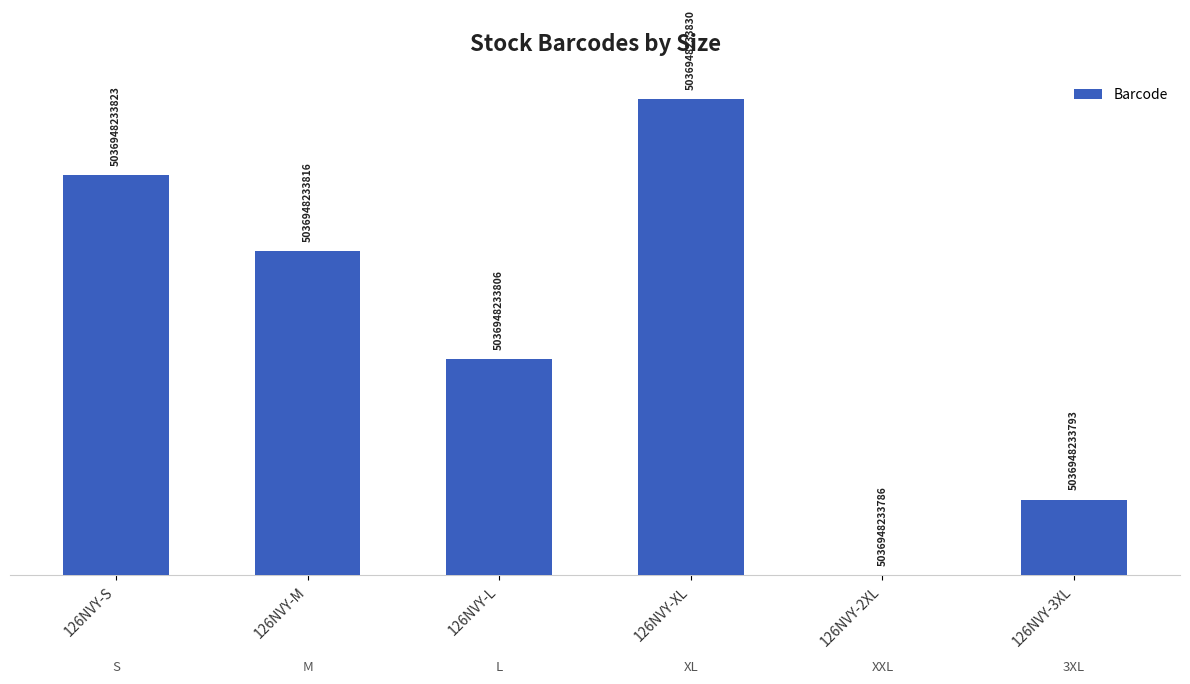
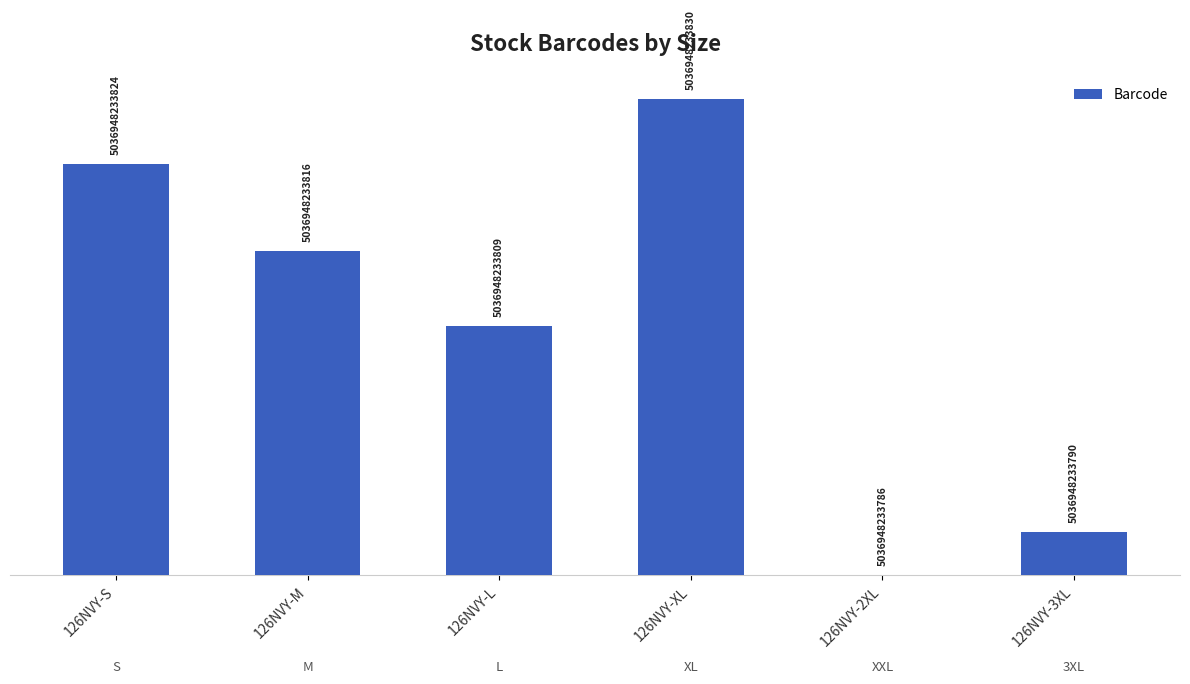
126NVY-S: 5036948233823 -> 5036948233824
126NVY-L: 5036948233806 -> 5036948233809
126NVY-3XL: 5036948233793 -> 5036948233790
